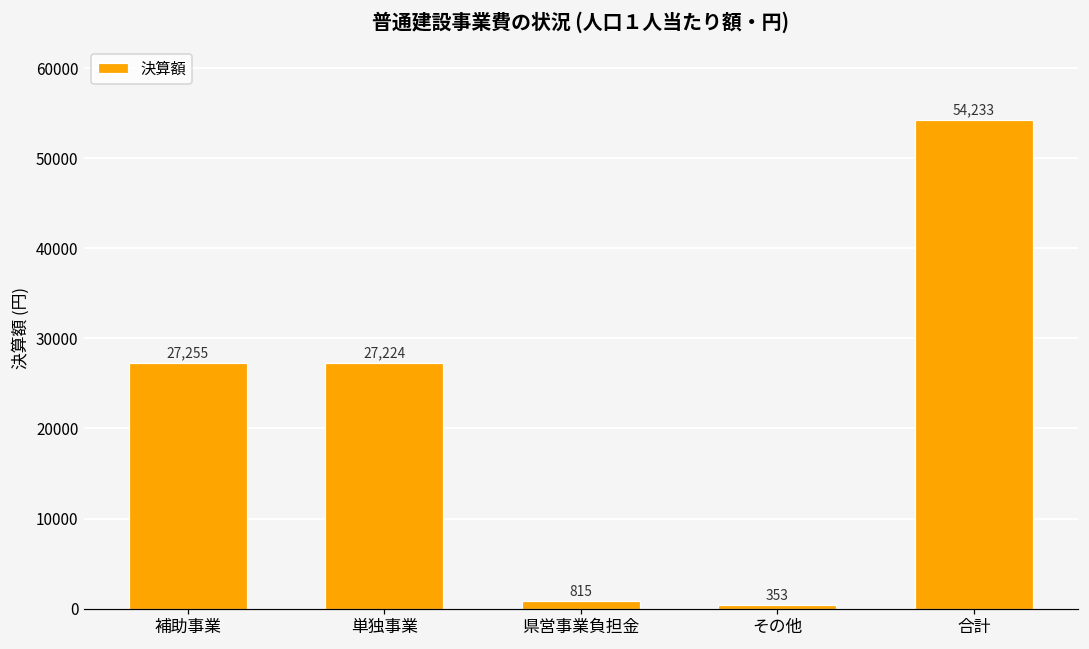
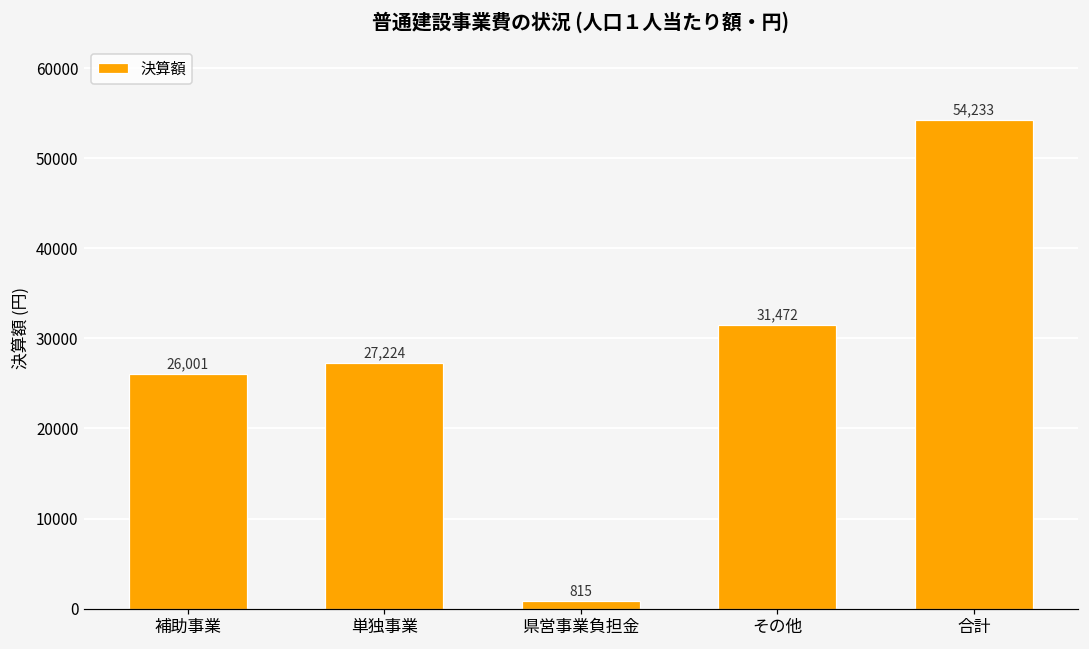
補助事業: 27,255 -> 26,001
その他: 353 -> 31,472
